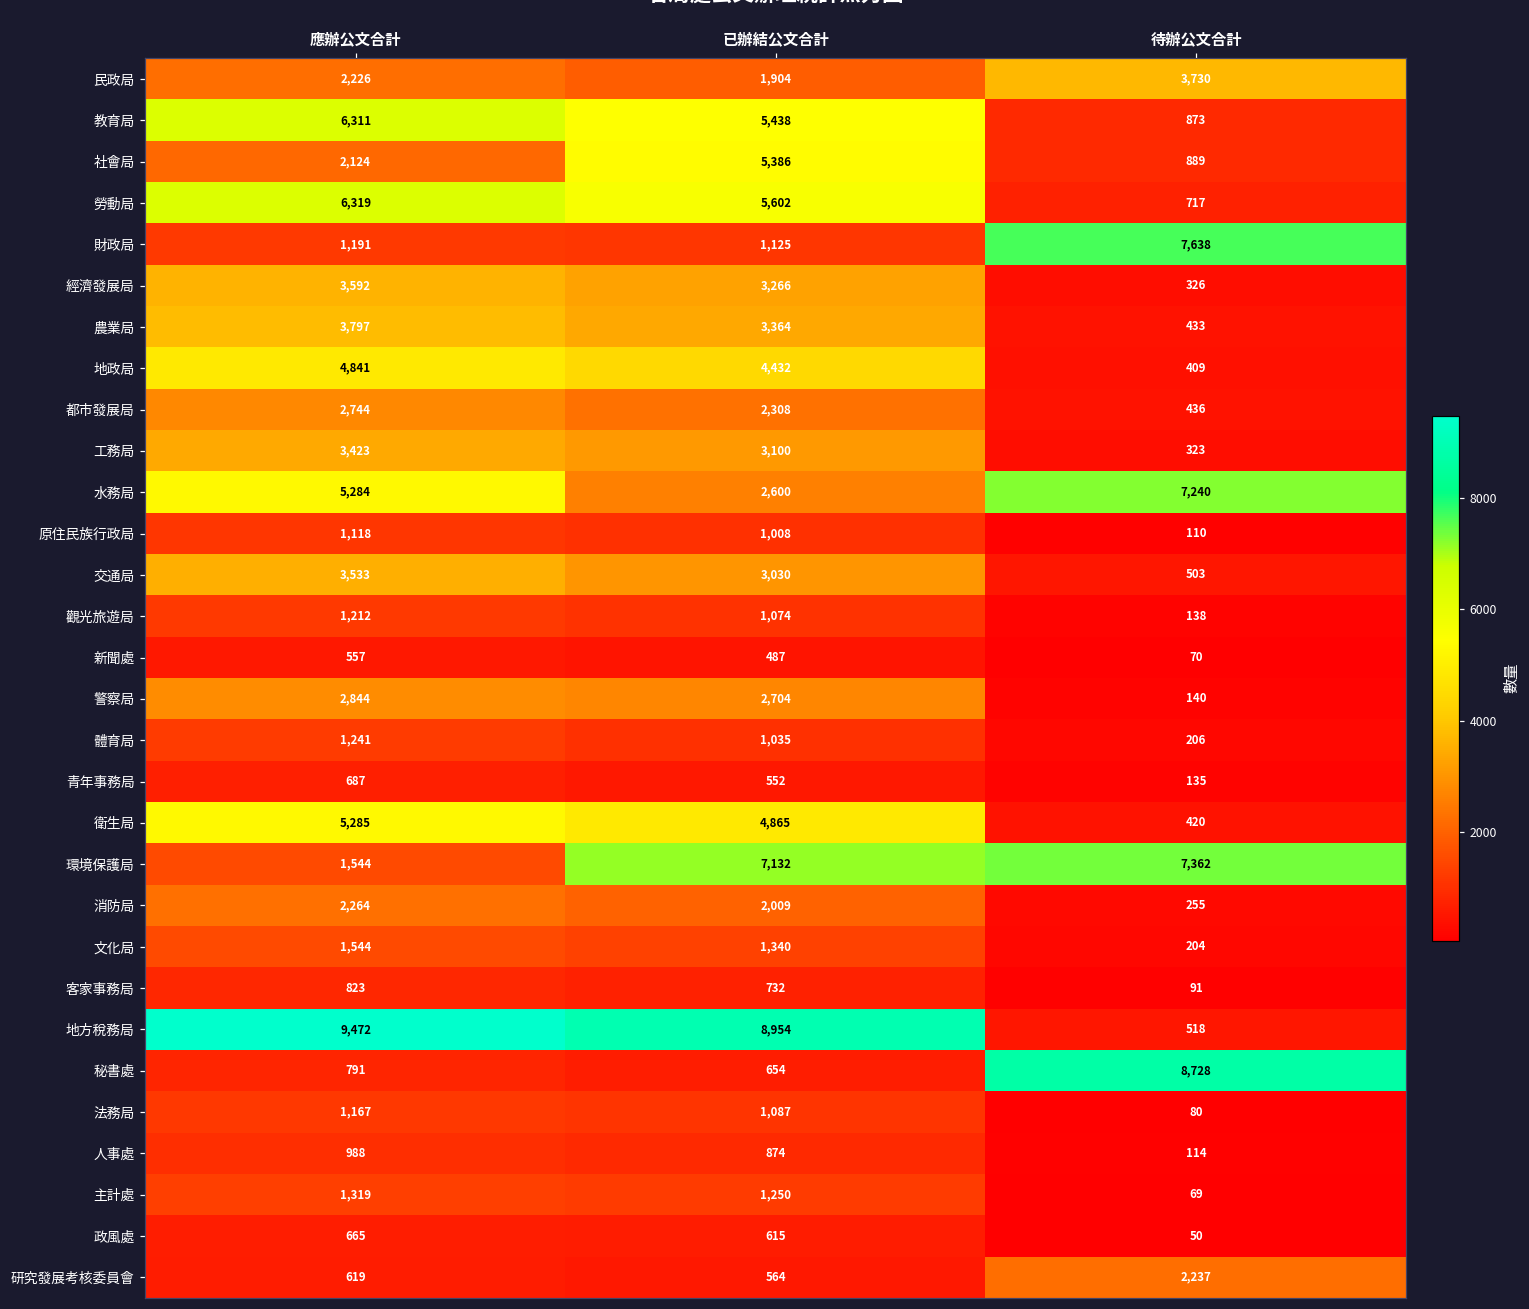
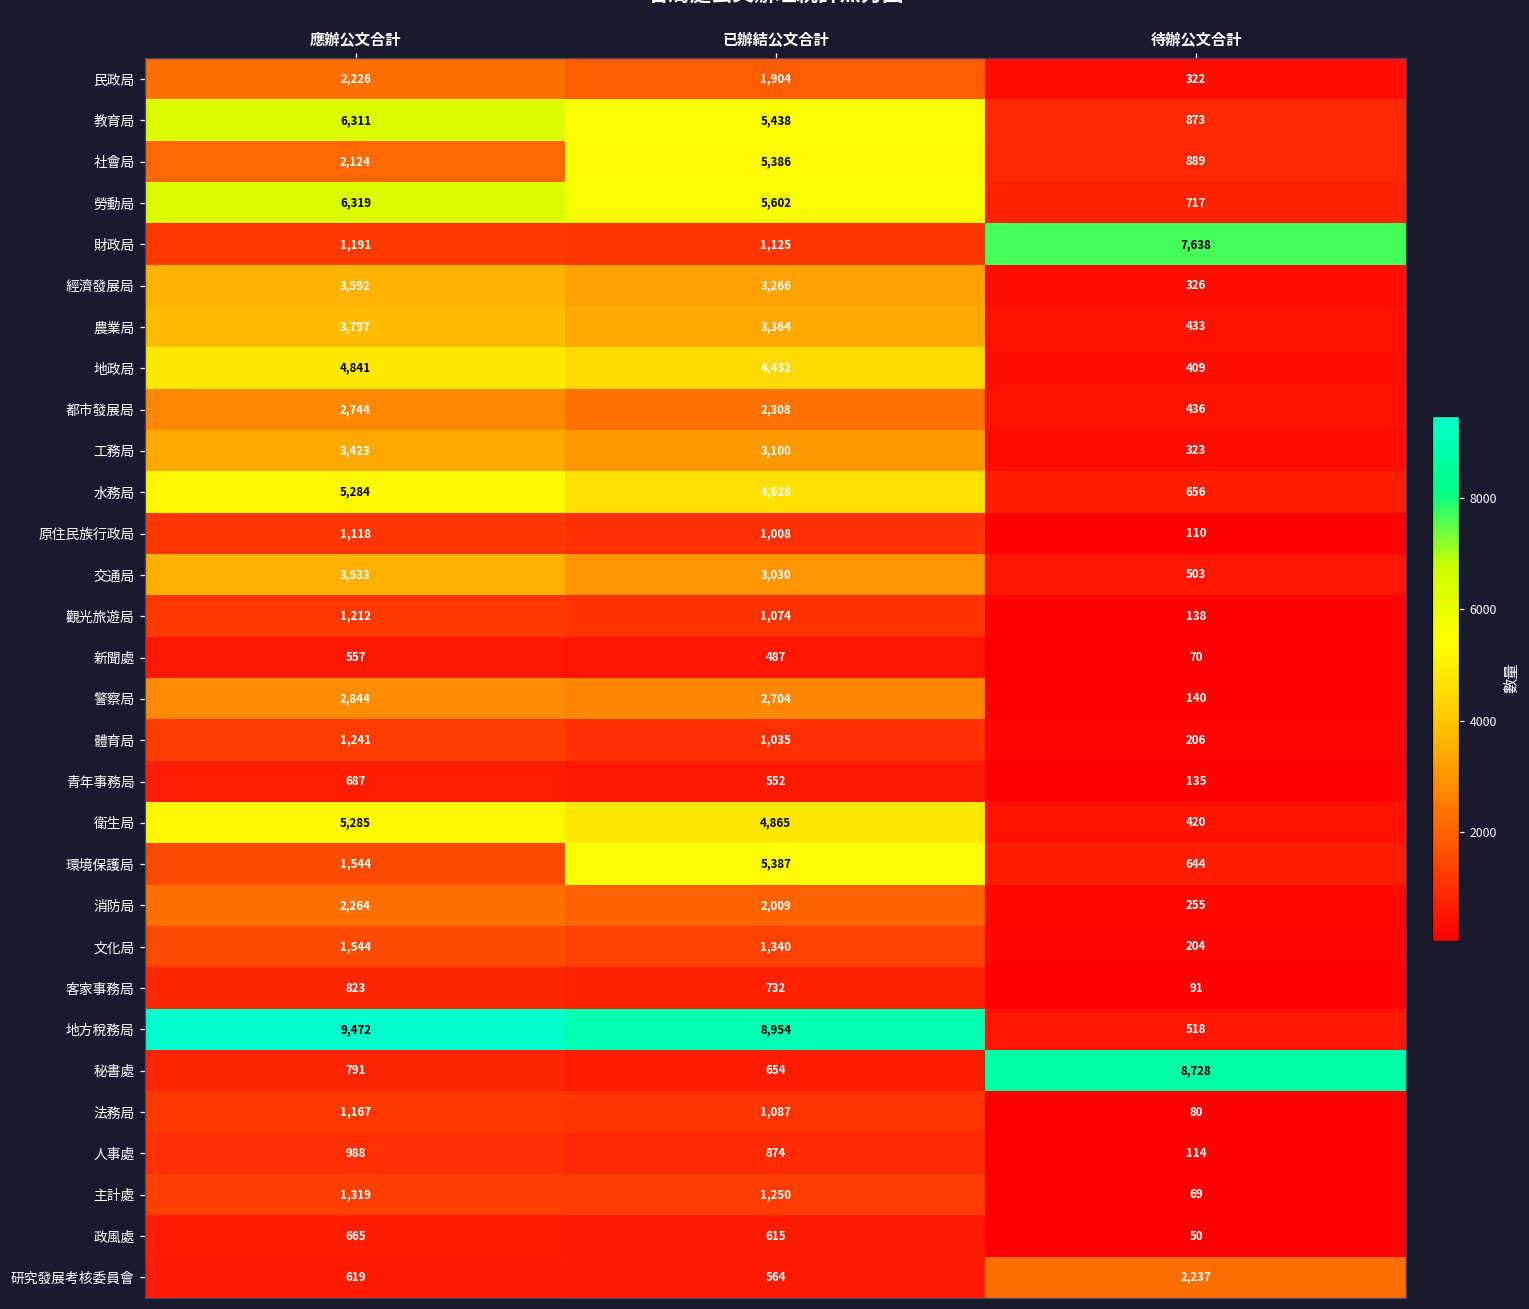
民政局, 待辦公文合計: 3,730 -> 322
水務局, 已辦結公文合計: 2,600 -> 4,628
水務局, 待辦公文合計: 7,240 -> 656
環境保護局, 已辦結公文合計: 7,132 -> 5,387
環境保護局, 待辦公文合計: 7,362 -> 644
